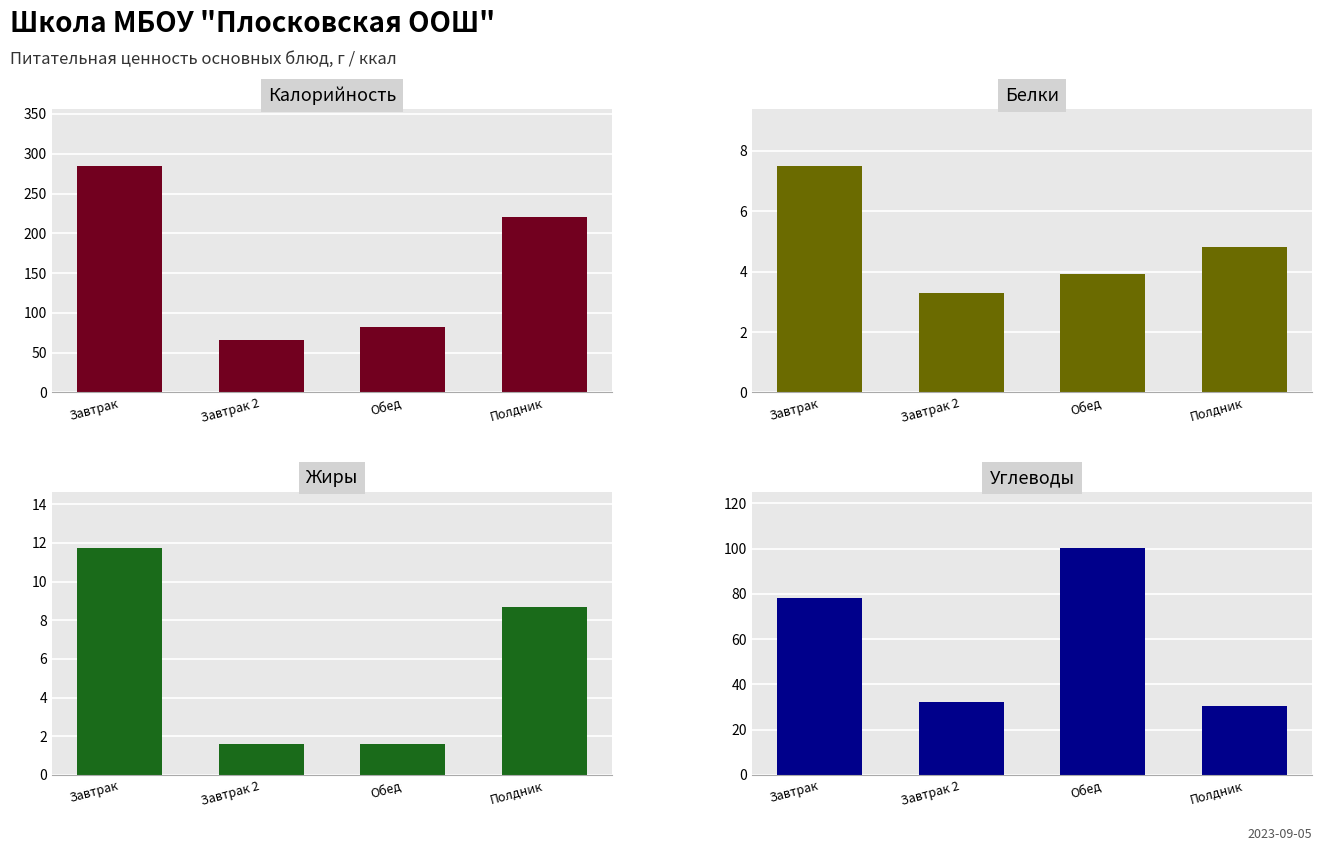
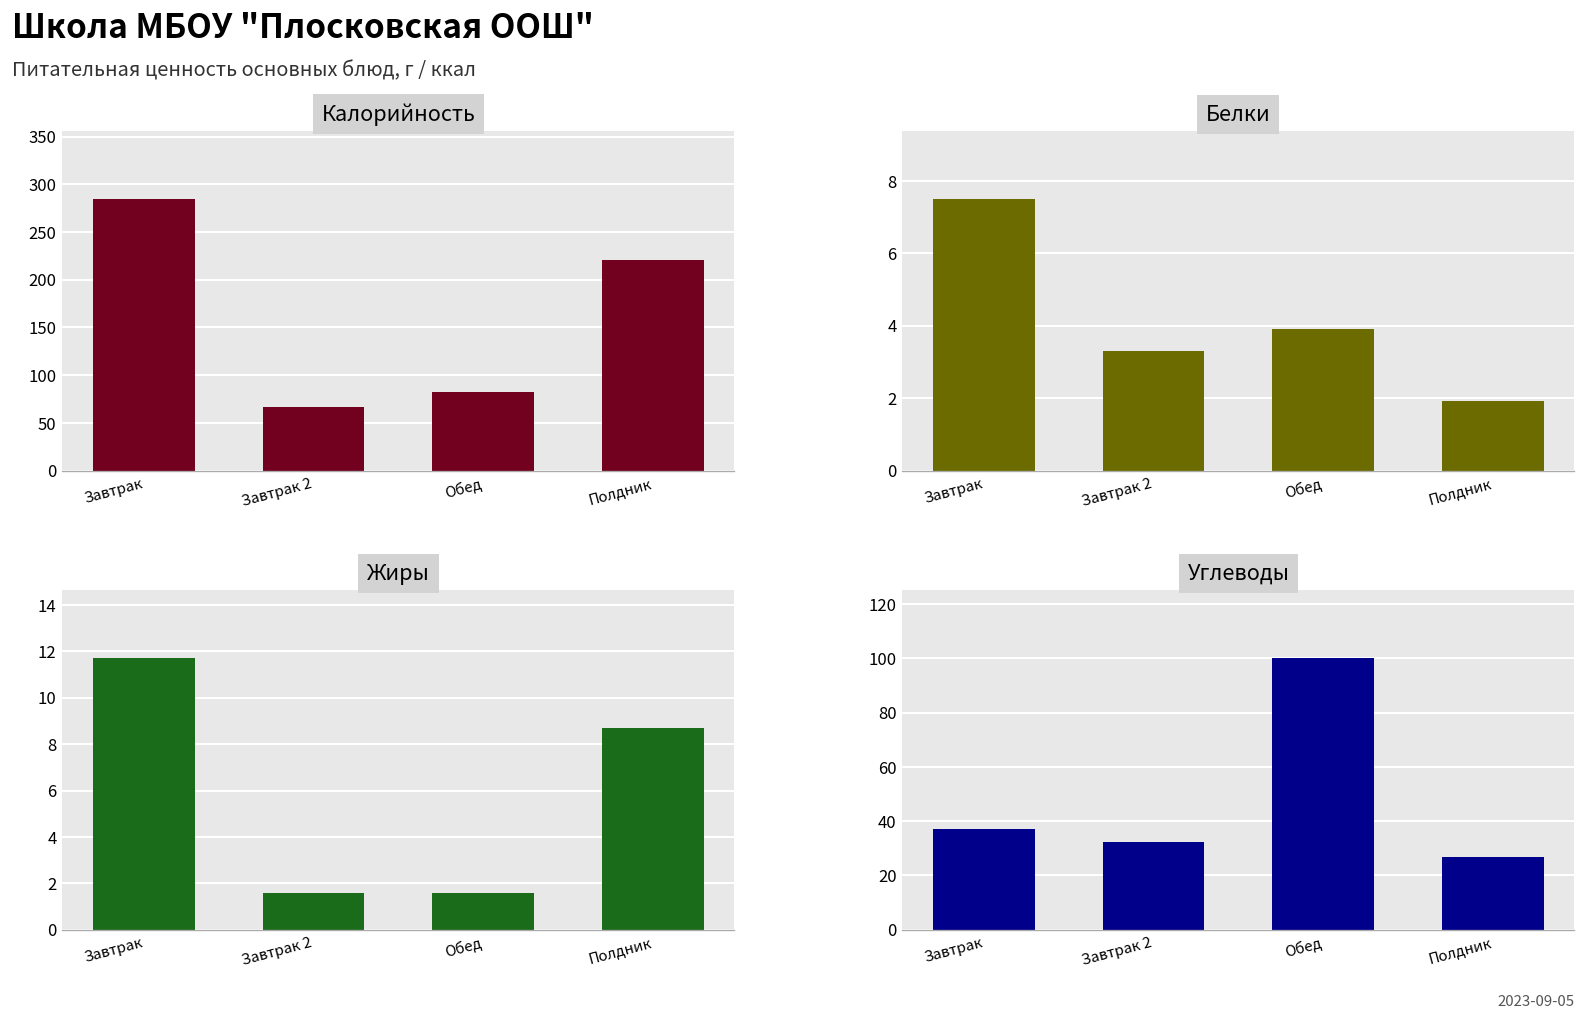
Белки, Полдник: 4.8 -> 1.9
Углеводы, Завтрак: 78 -> 37
Углеводы, Полдник: 31 -> 27
